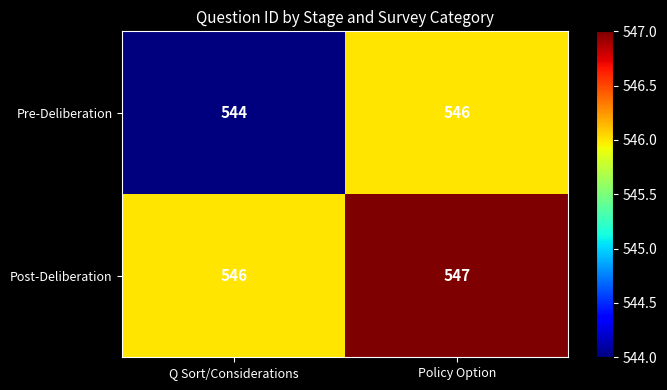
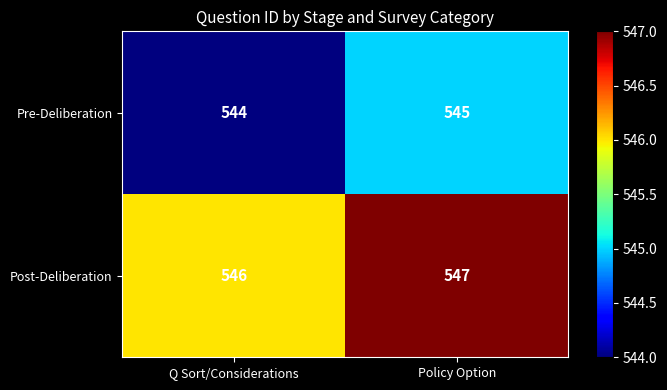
Pre-Deliberation, Policy Option: 546 -> 545
